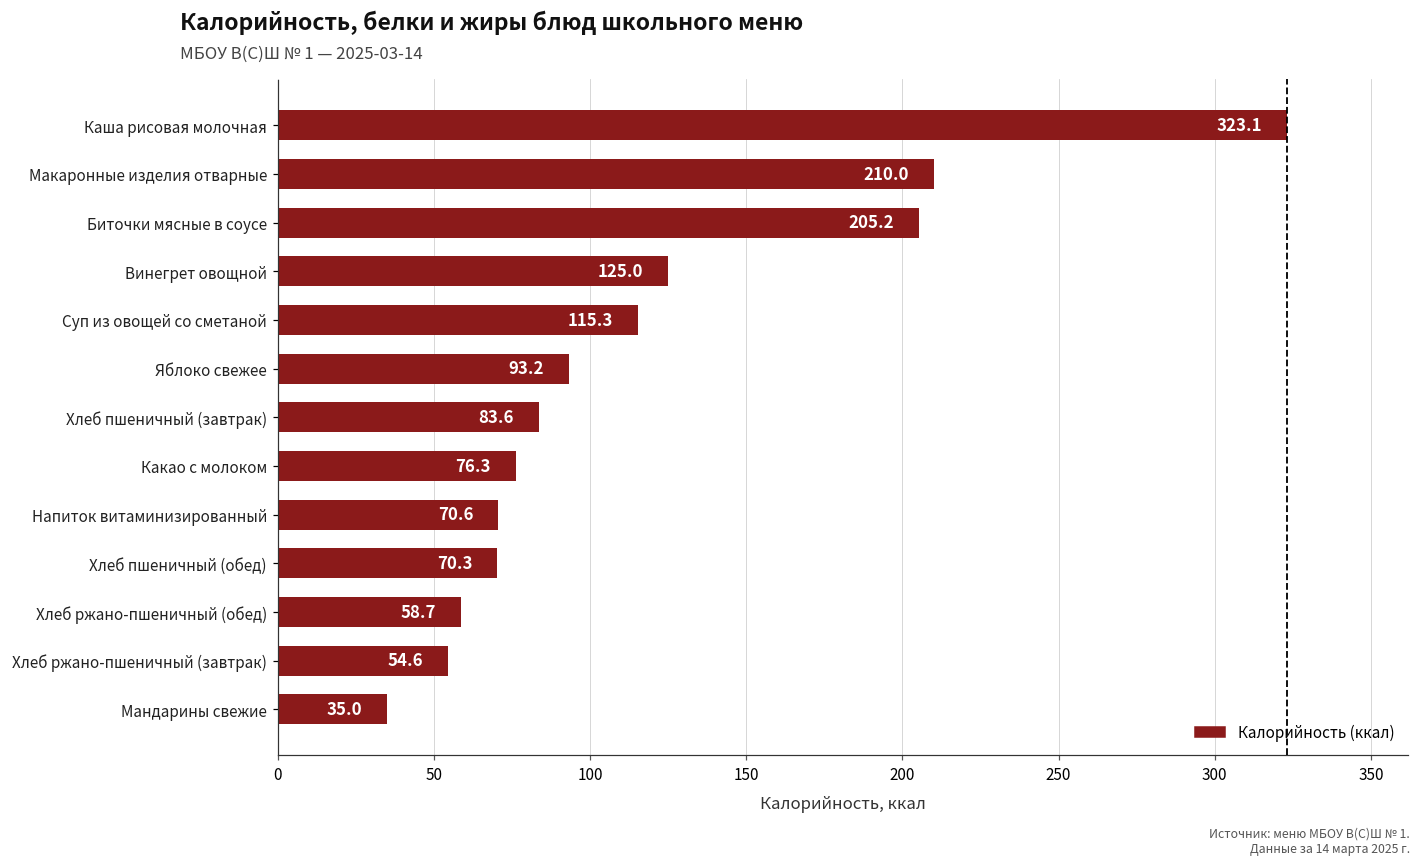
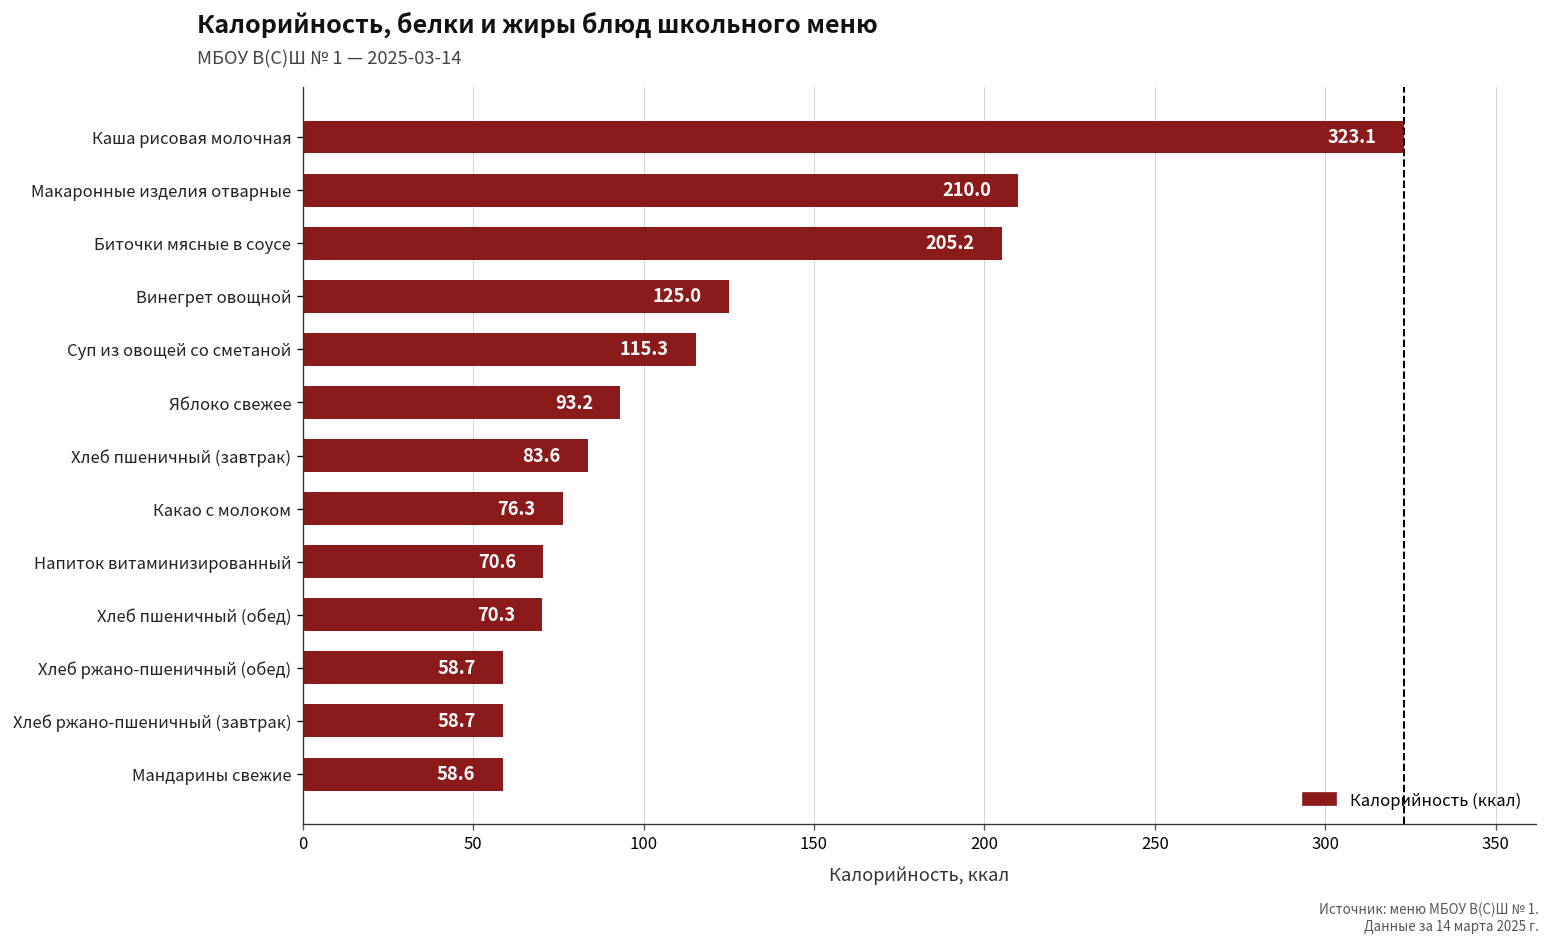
Хлеб ржано-пшеничный (завтрак): 54.6 -> 58.7
Мандарины свежие: 35.0 -> 58.6
